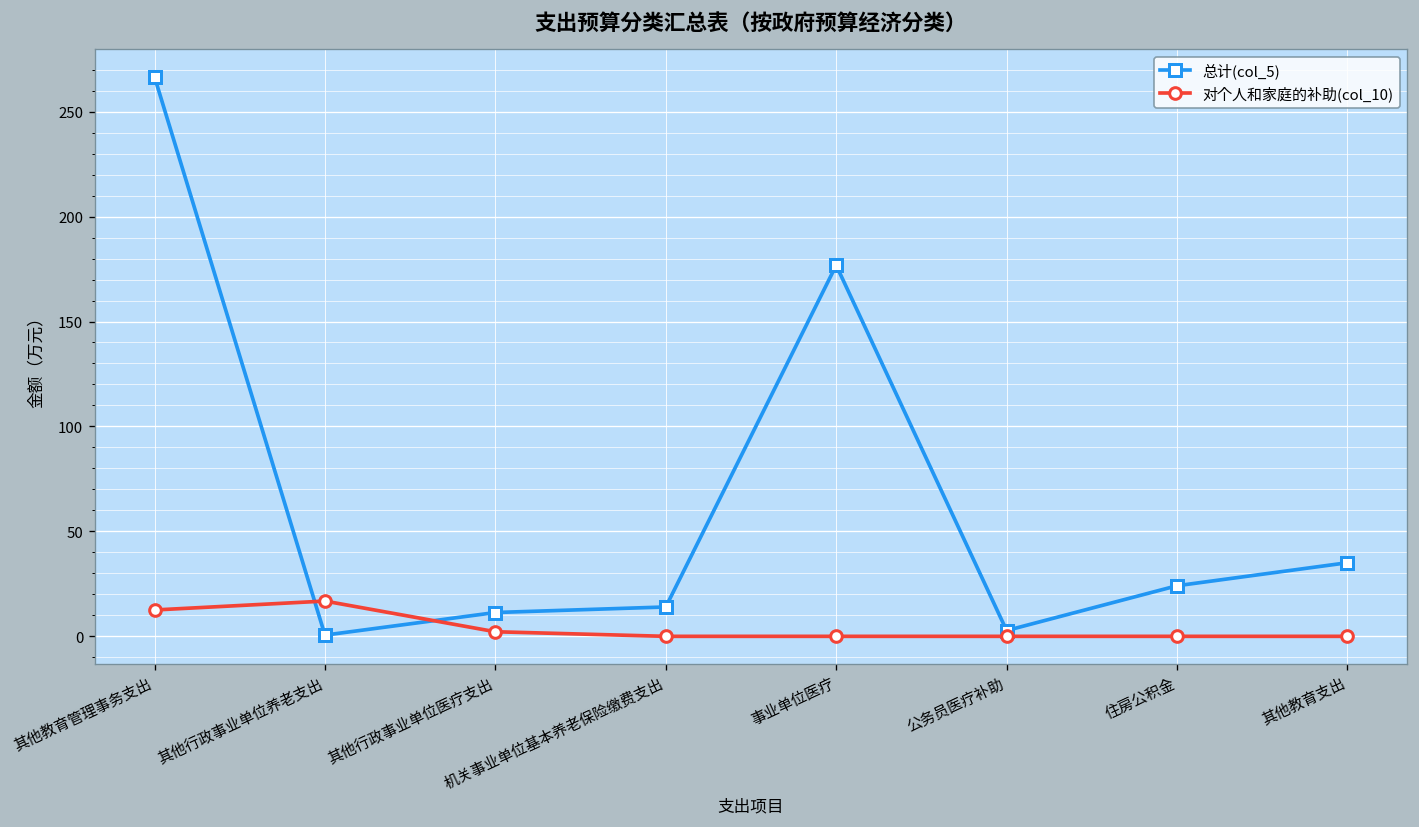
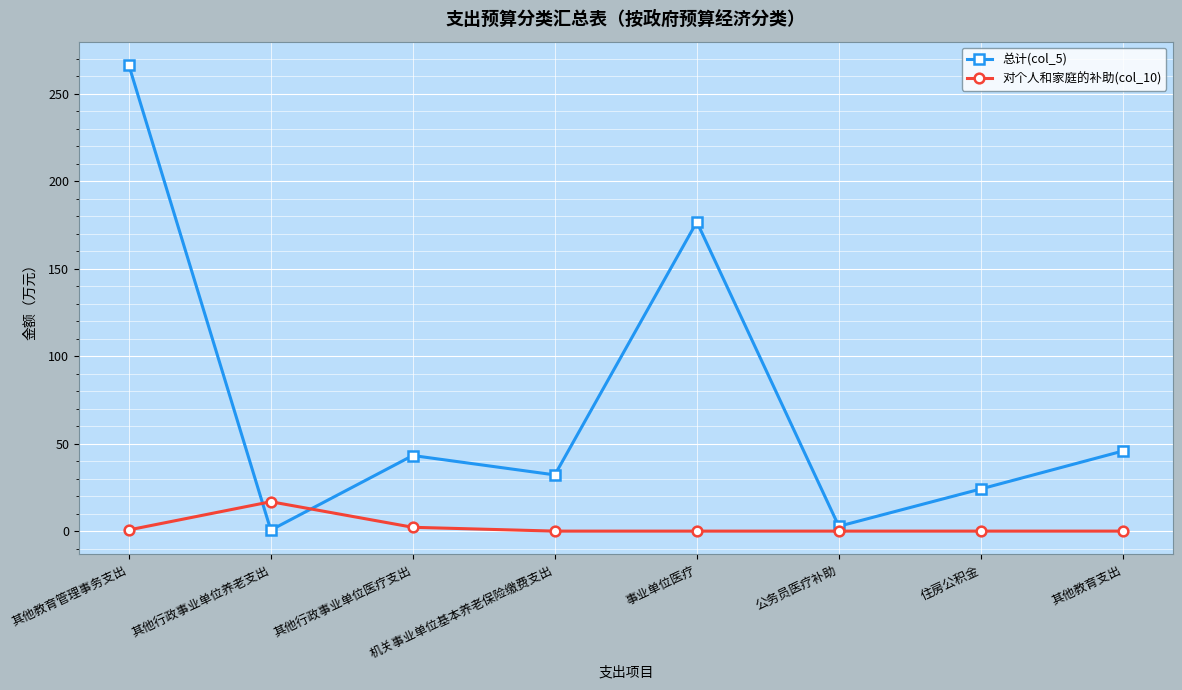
对个人和家庭的补助(col_10), 其他教育管理事务支出: 13 -> 1
总计(col_5), 其他行政事业单位医疗支出: 11 -> 43
总计(col_5), 机关事业单位基本养老保险缴费支出: 14 -> 32
总计(col_5), 其他教育支出: 35 -> 46
